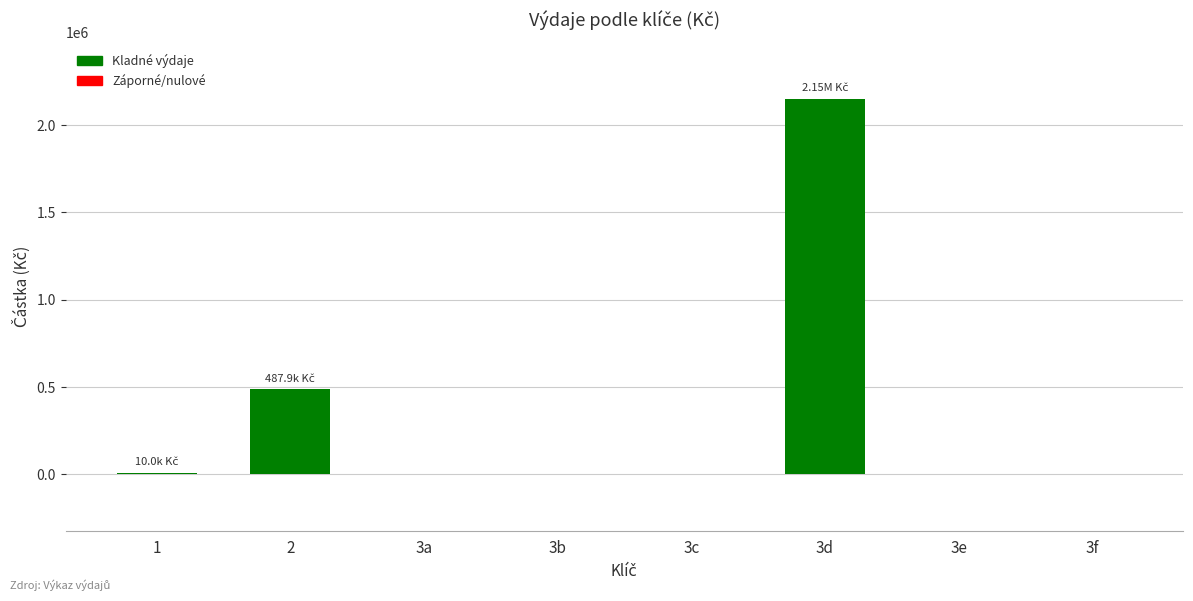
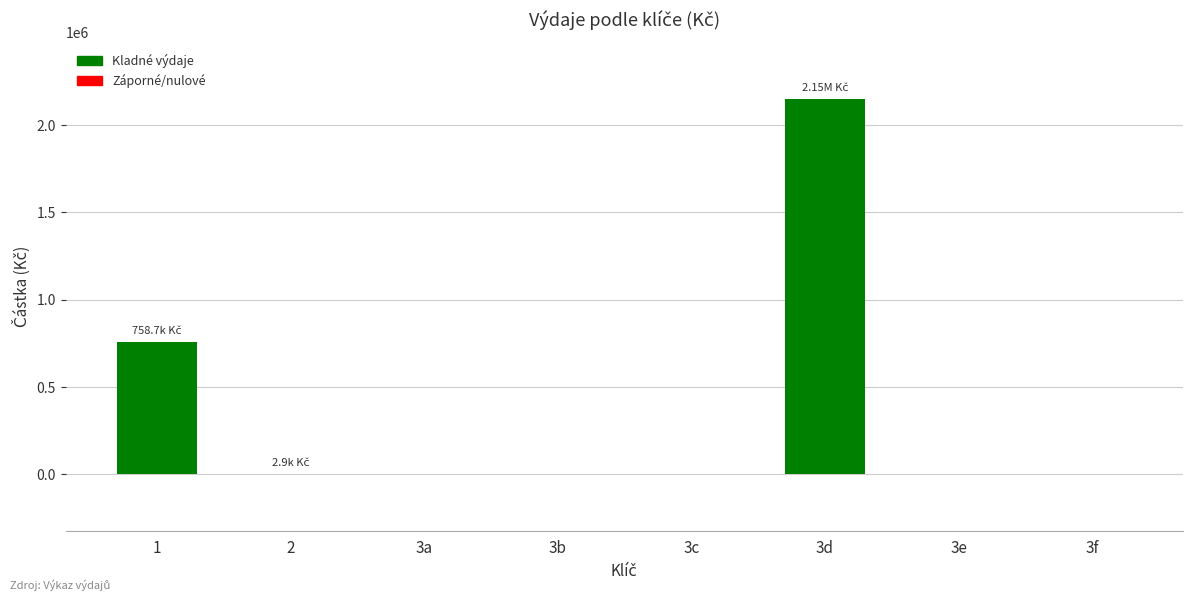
1: 10.0k -> 758.7k
2: 487.9k -> 2.9k
